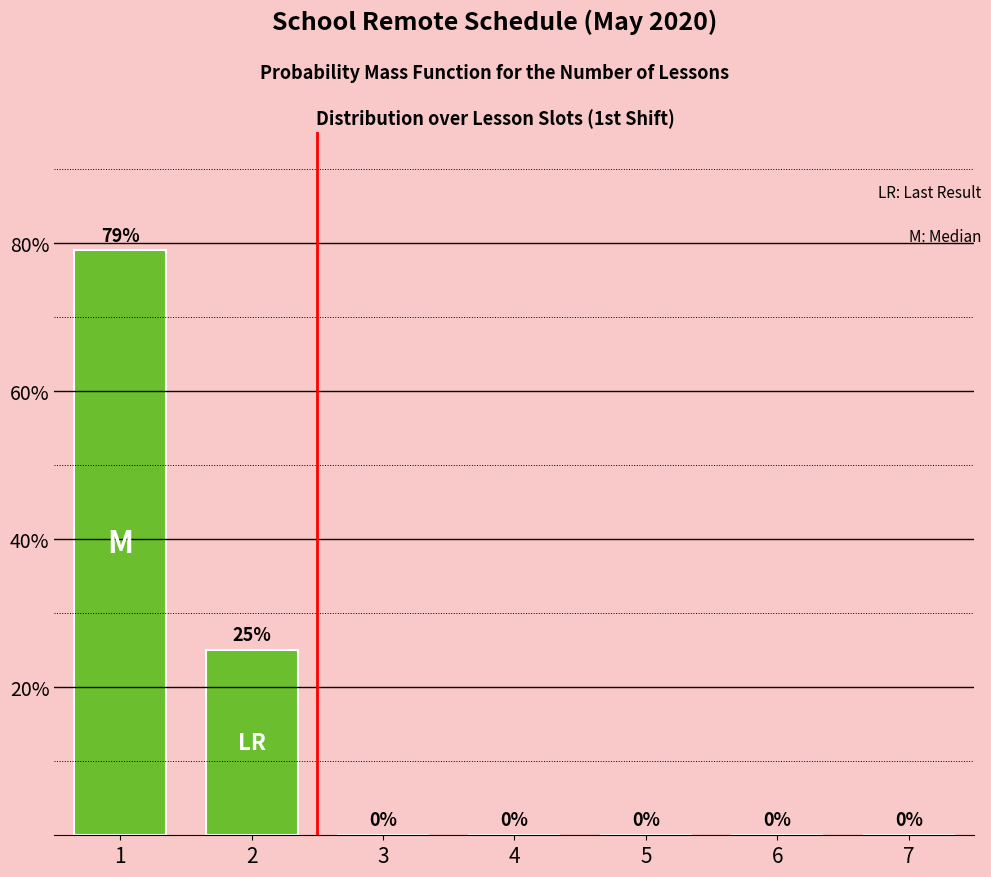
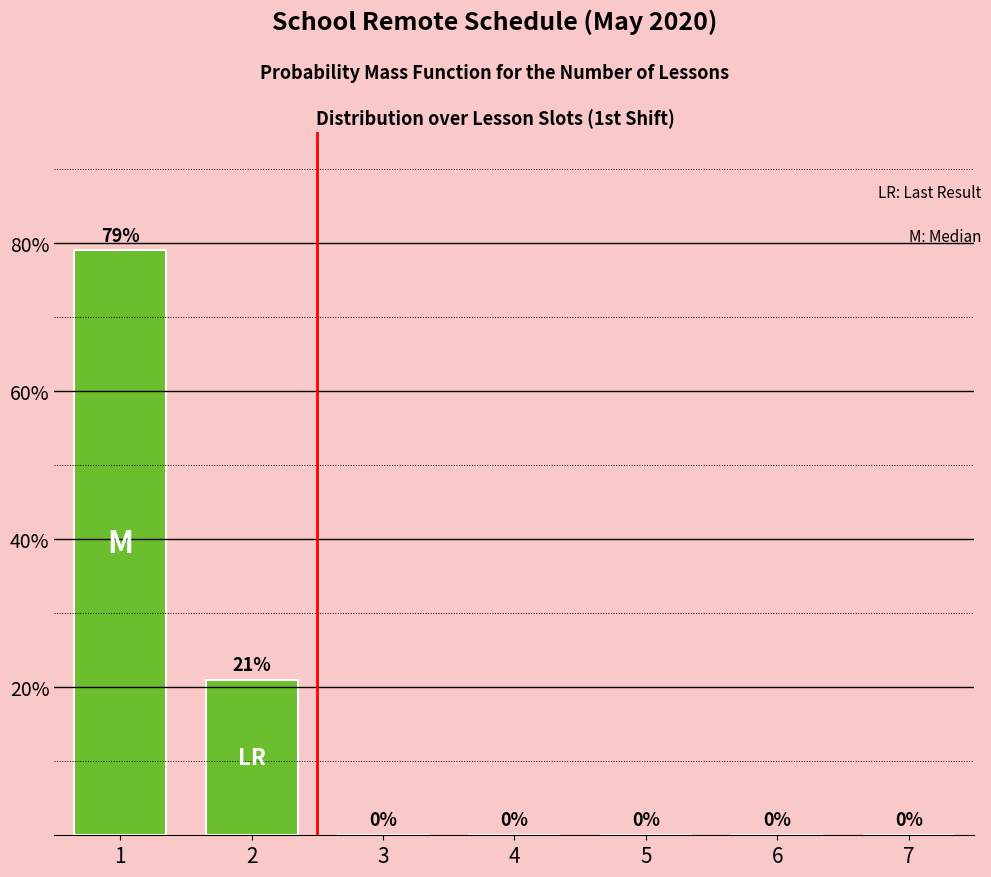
2: 25% -> 21%
